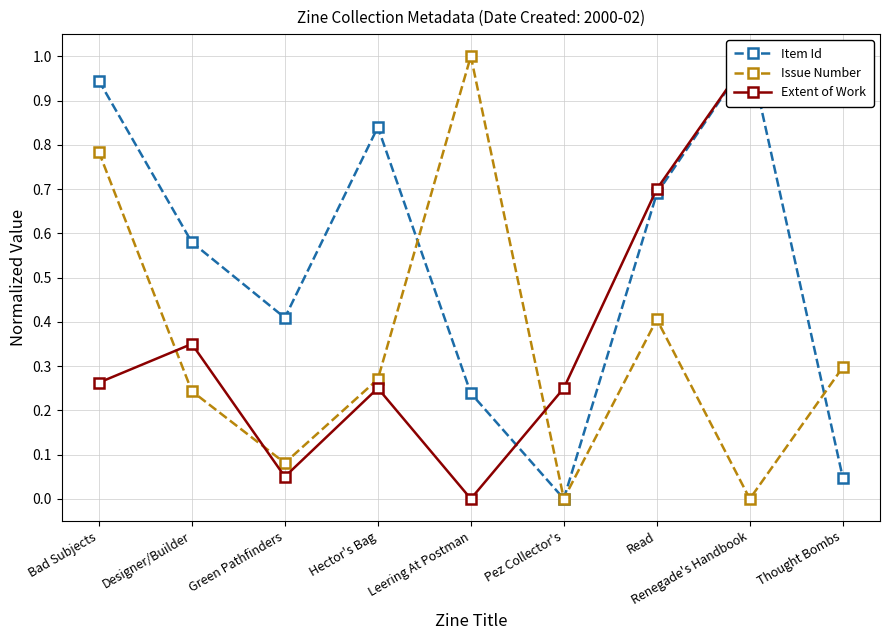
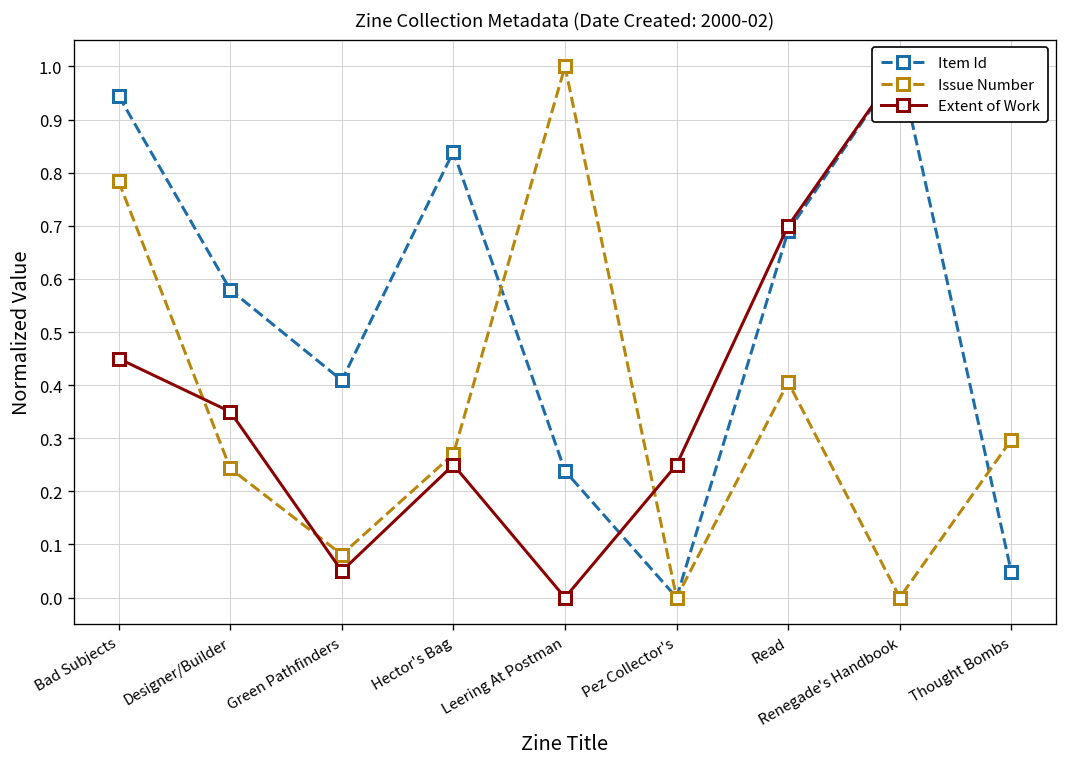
Extent of Work, Bad Subjects: 0.26 -> 0.45
